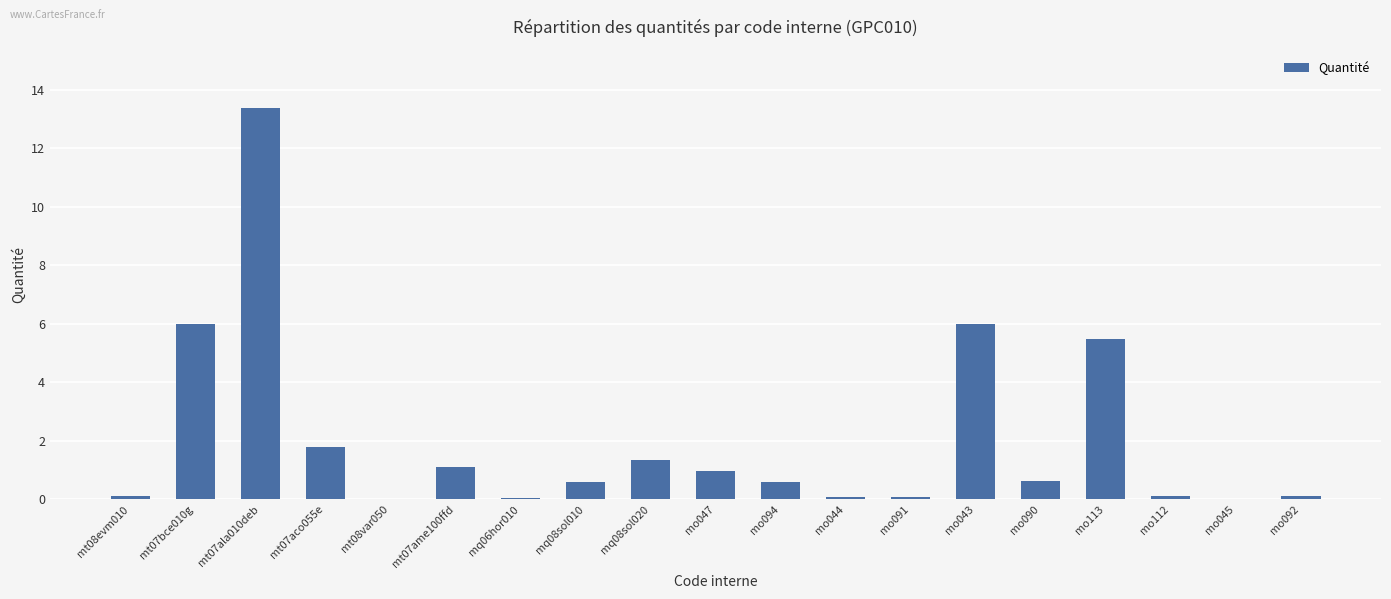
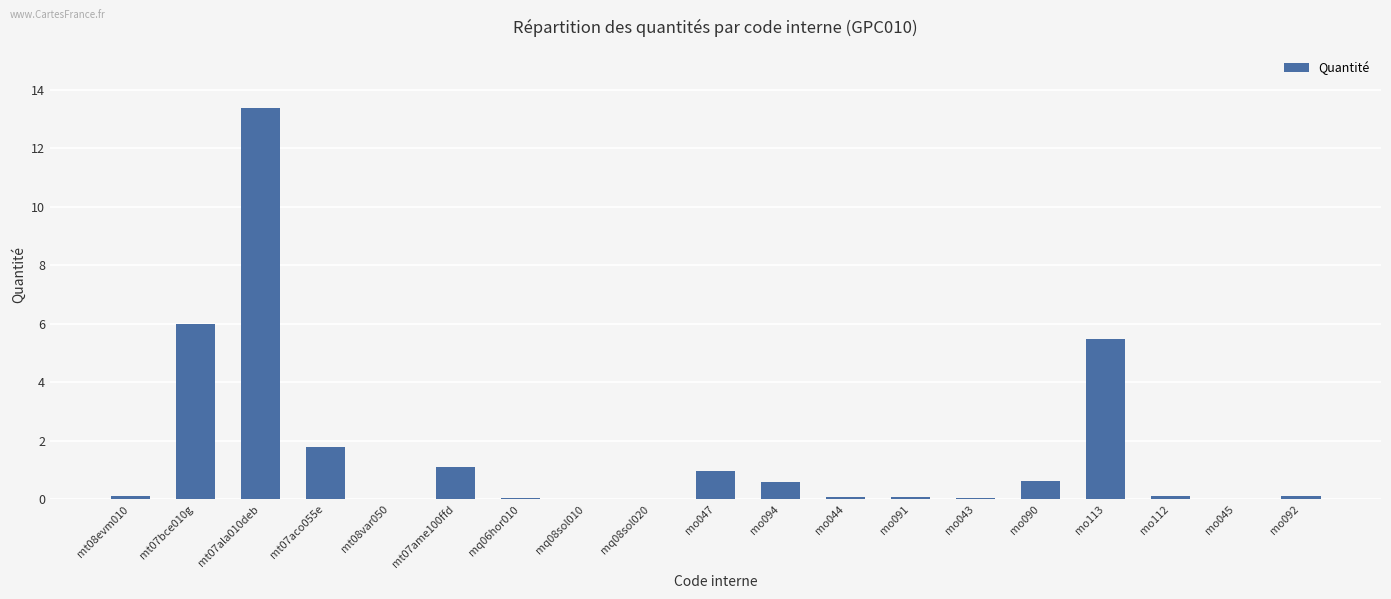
mq08sol010: 0.6 -> 0.0
mq08sol020: 1.3 -> 0.0
mo043: 6.0 -> 0.1
